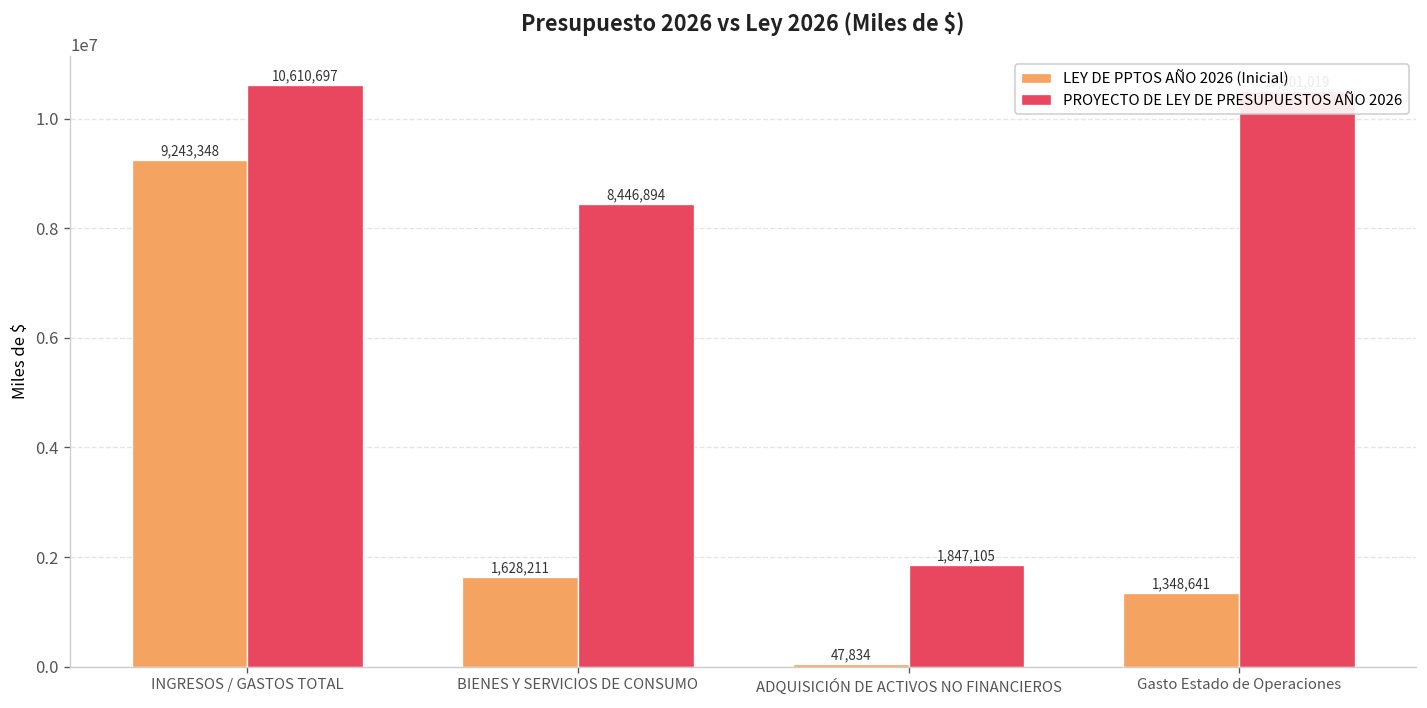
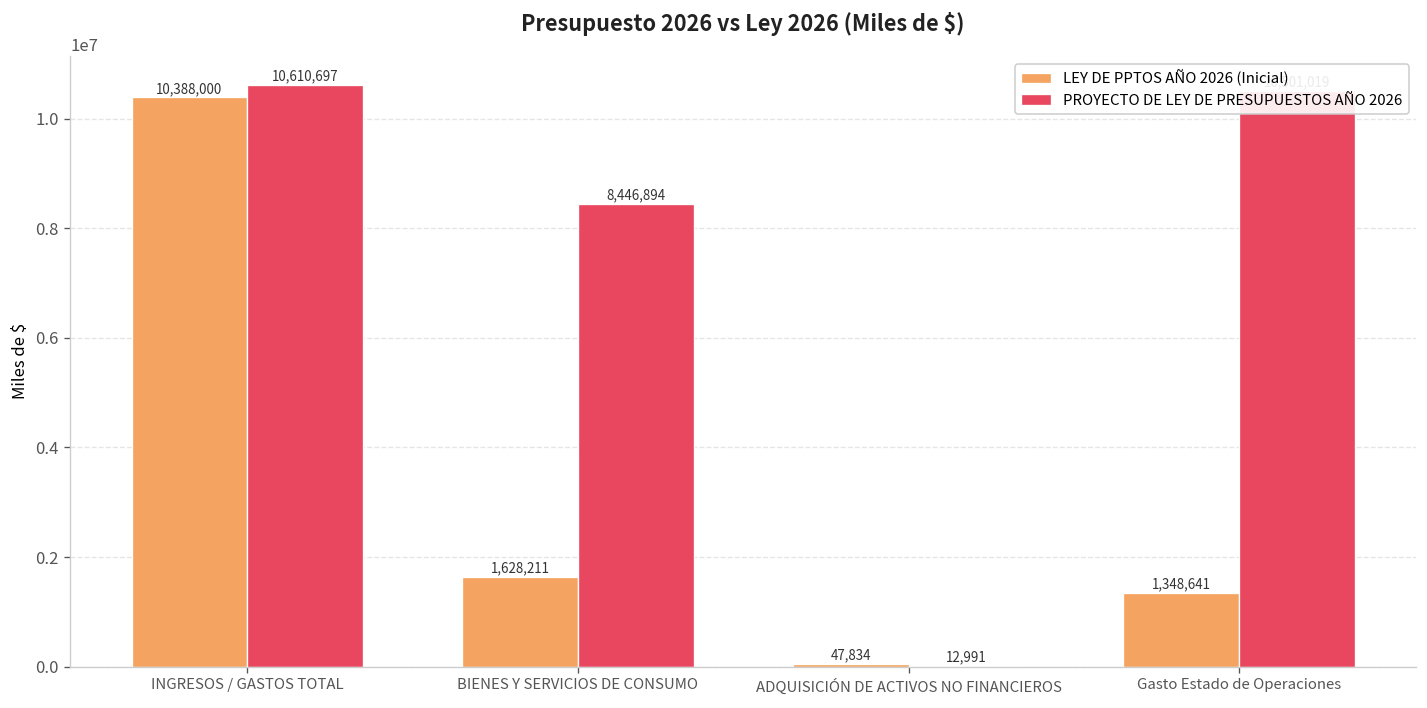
LEY DE PPTOS AÑO 2026 (Inicial), INGRESOS / GASTOS TOTAL: 9,243,348 -> 10,388,000
PROYECTO DE LEY DE PRESUPUESTOS AÑO 2026, ADQUISICIÓN DE ACTIVOS NO FINANCIEROS: 1,847,105 -> 12,991
